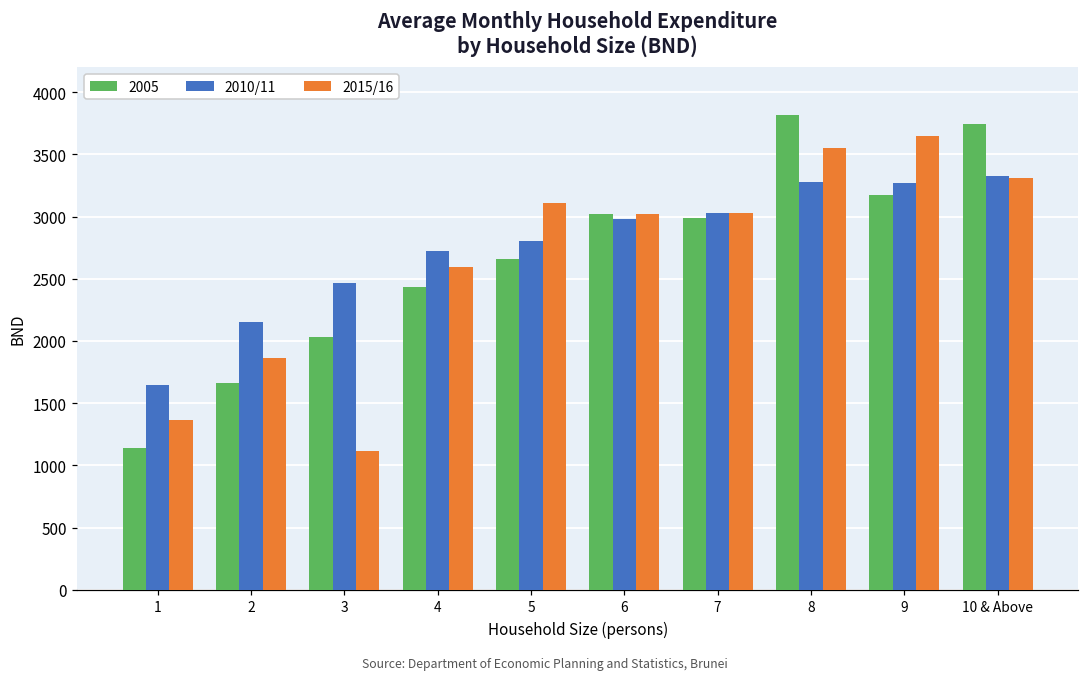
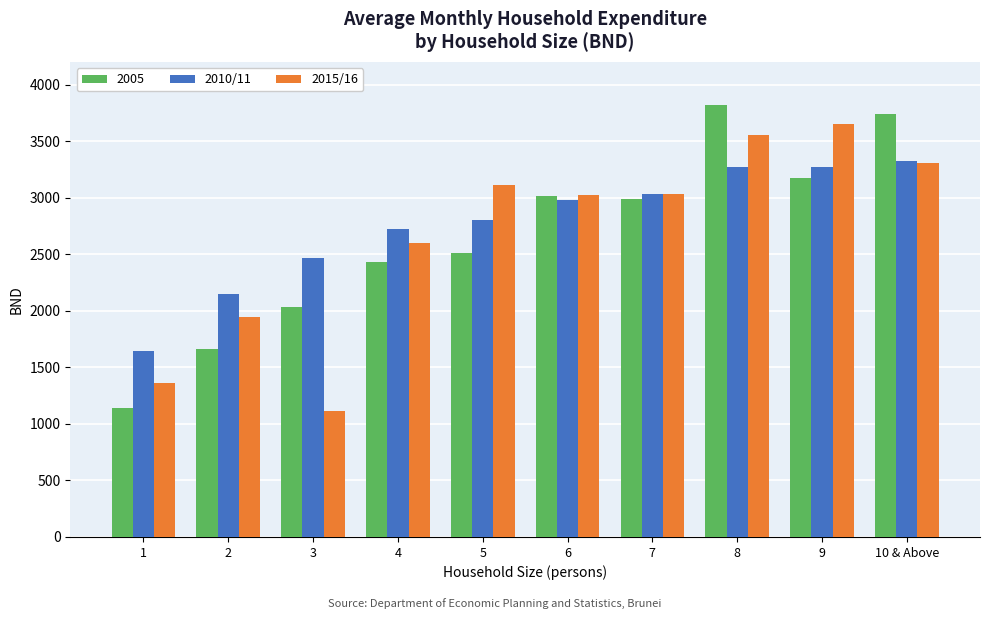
2015/16, 2: 1870 -> 1950
2005, 5: 2660 -> 2510
